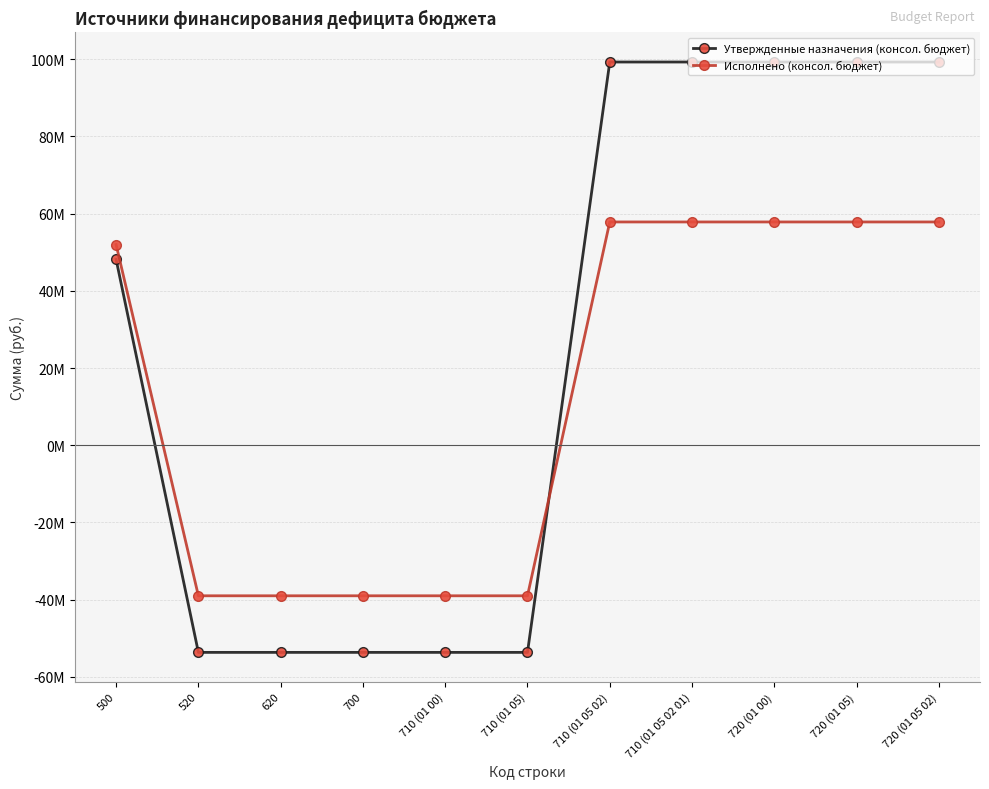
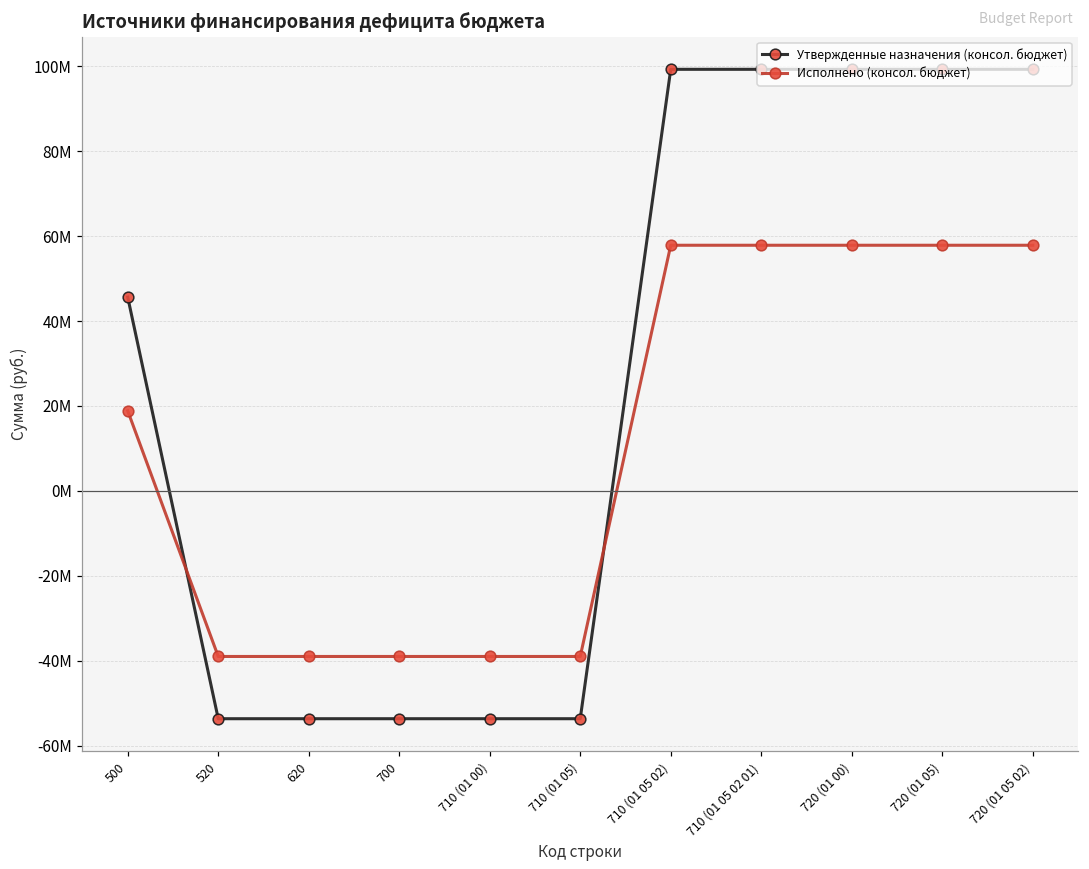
Утвержденные назначения (консол. бюджет), 500: 48000000 -> 46000000
Исполнено (консол. бюджет), 500: 52000000 -> 19000000
